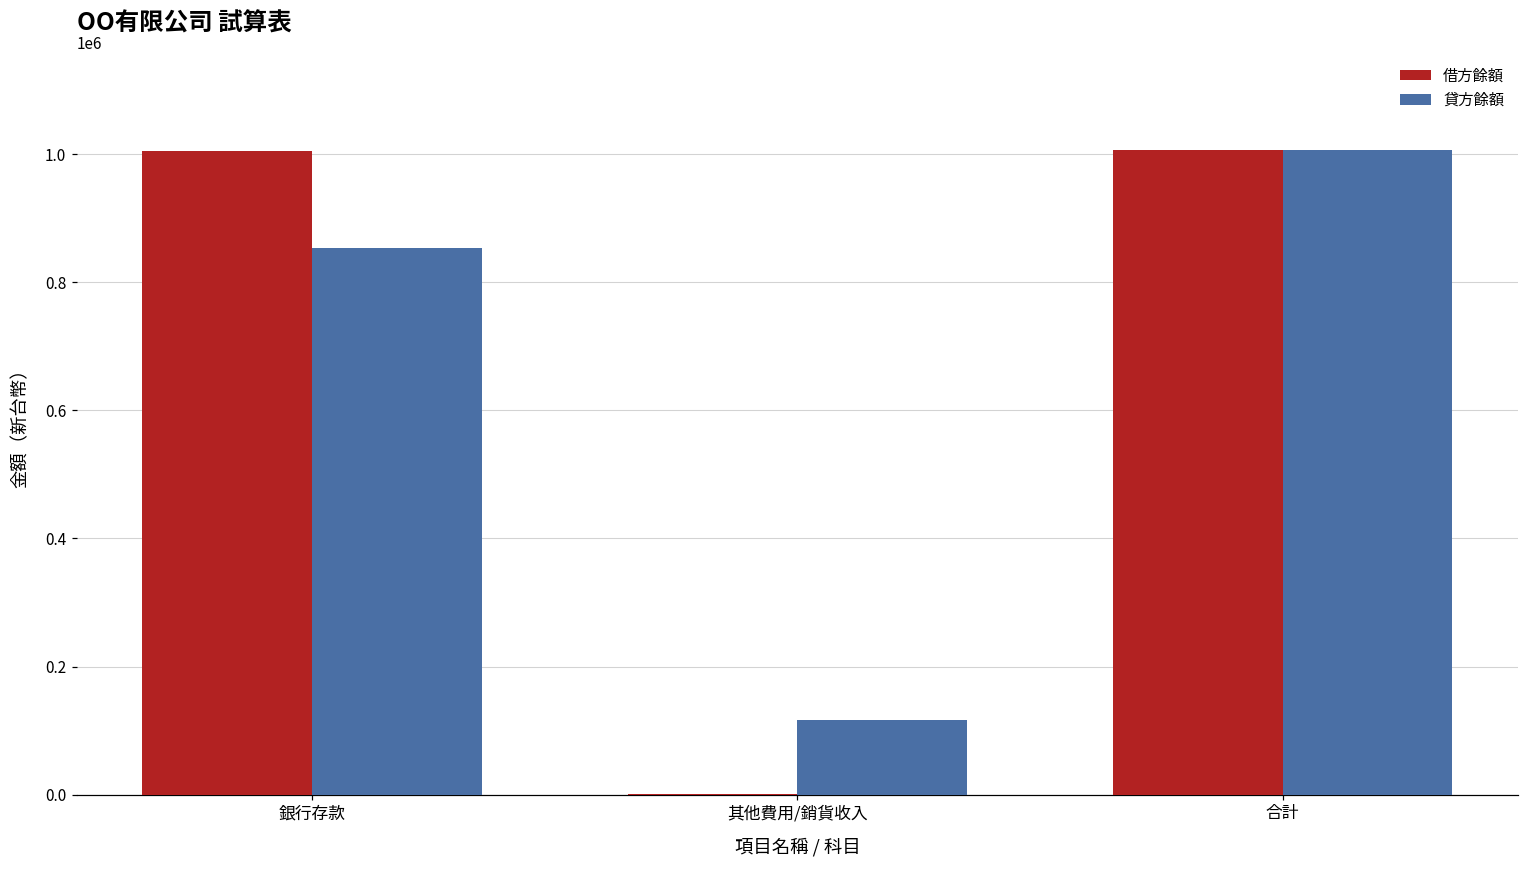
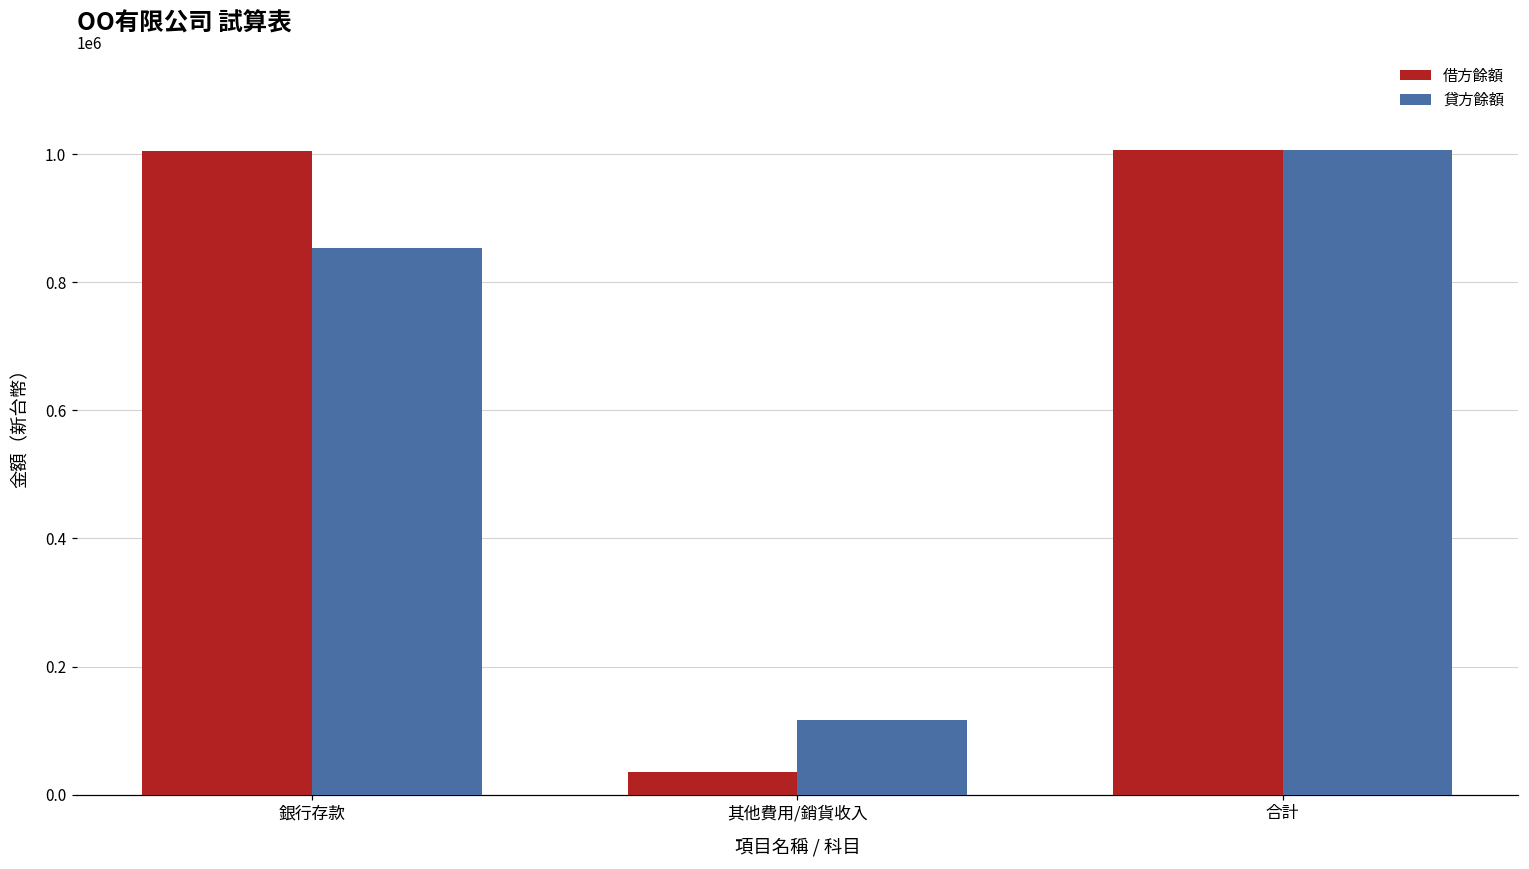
借方餘額, 其他費用/銷貨收入: 0 -> 40000
